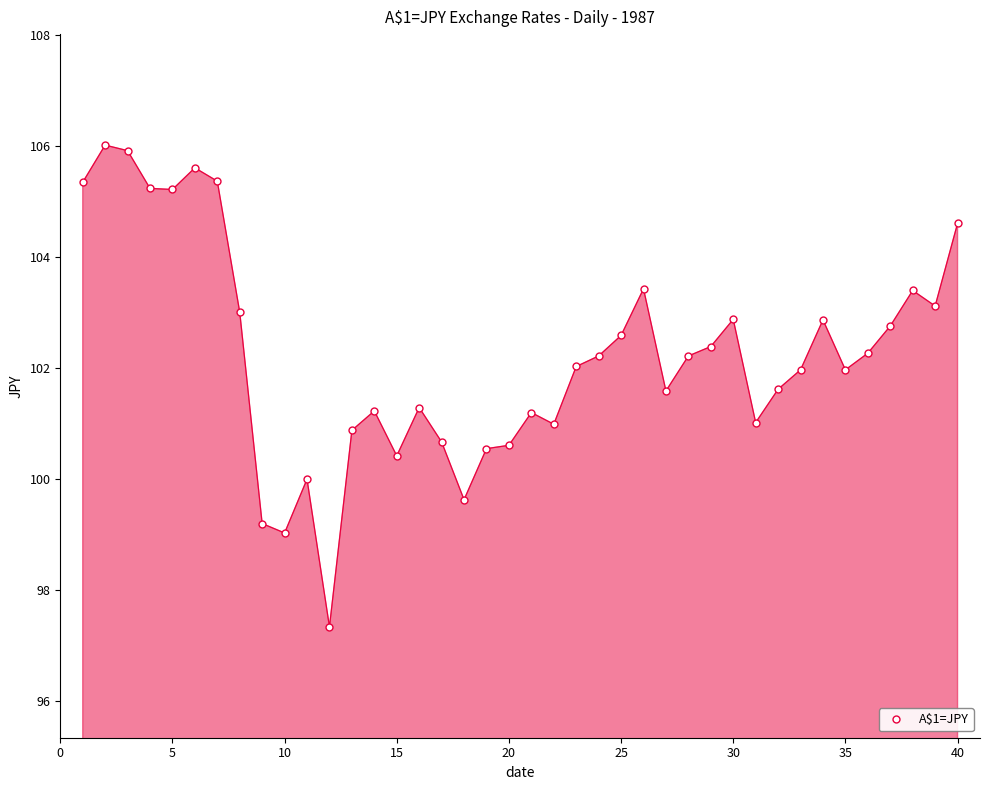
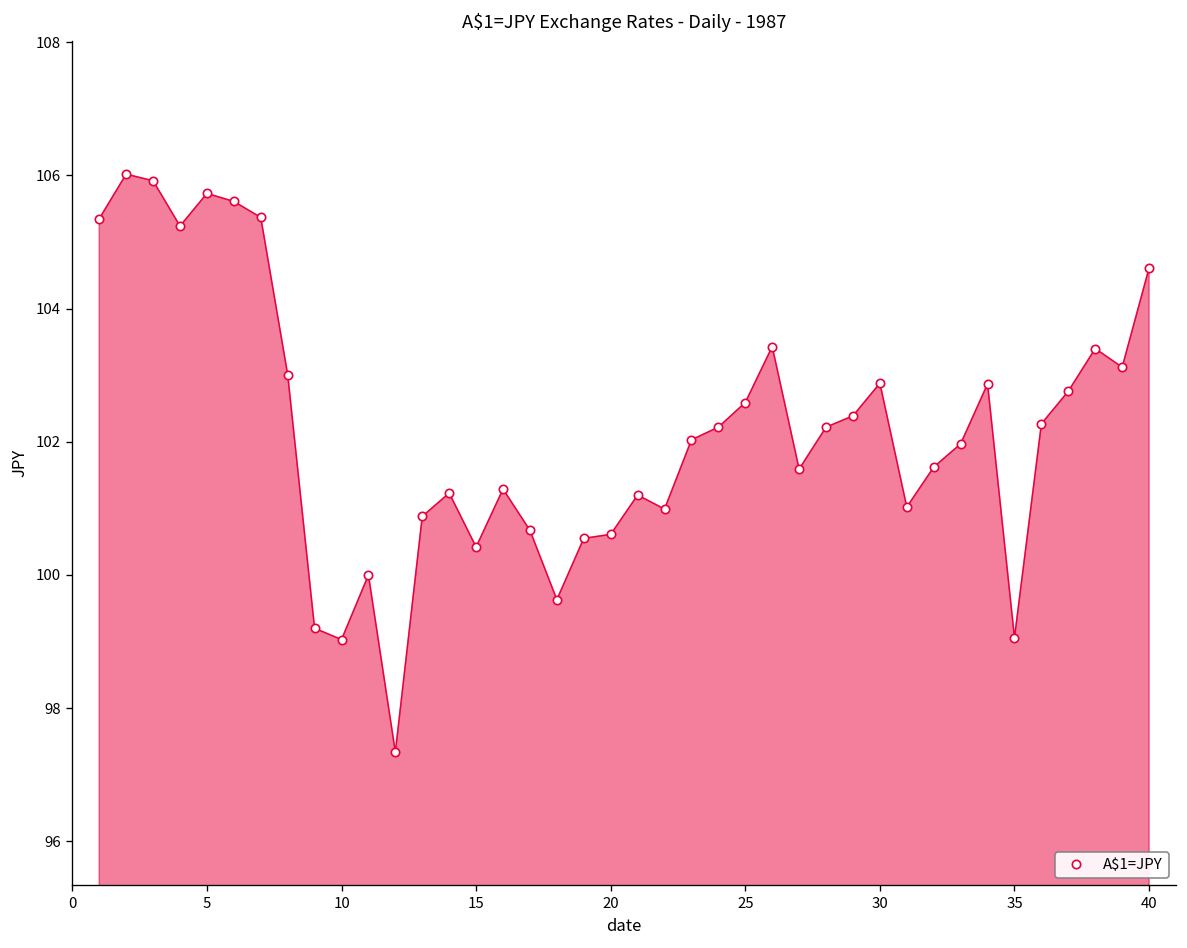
5: 105.2 -> 105.7
35: 102.0 -> 99.1
